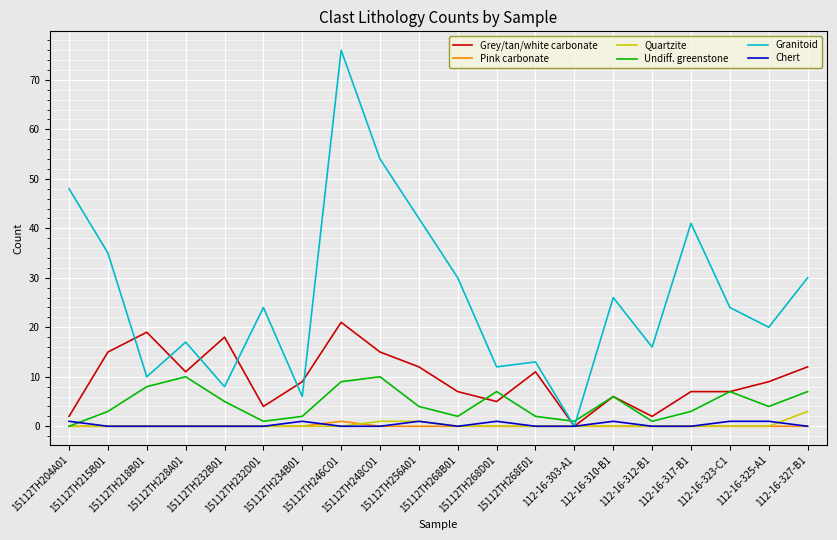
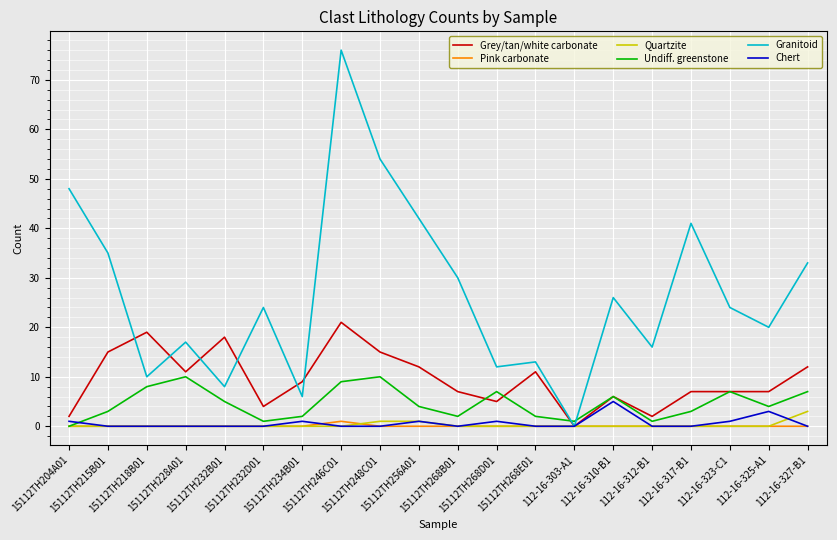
Chert, 112-16-310-B1: 1 -> 5
Grey/tan/white carbonate, 112-16-325-A1: 9 -> 7
Chert, 112-16-325-A1: 1 -> 3
Granitoid, 112-16-327-B1: 30 -> 33
